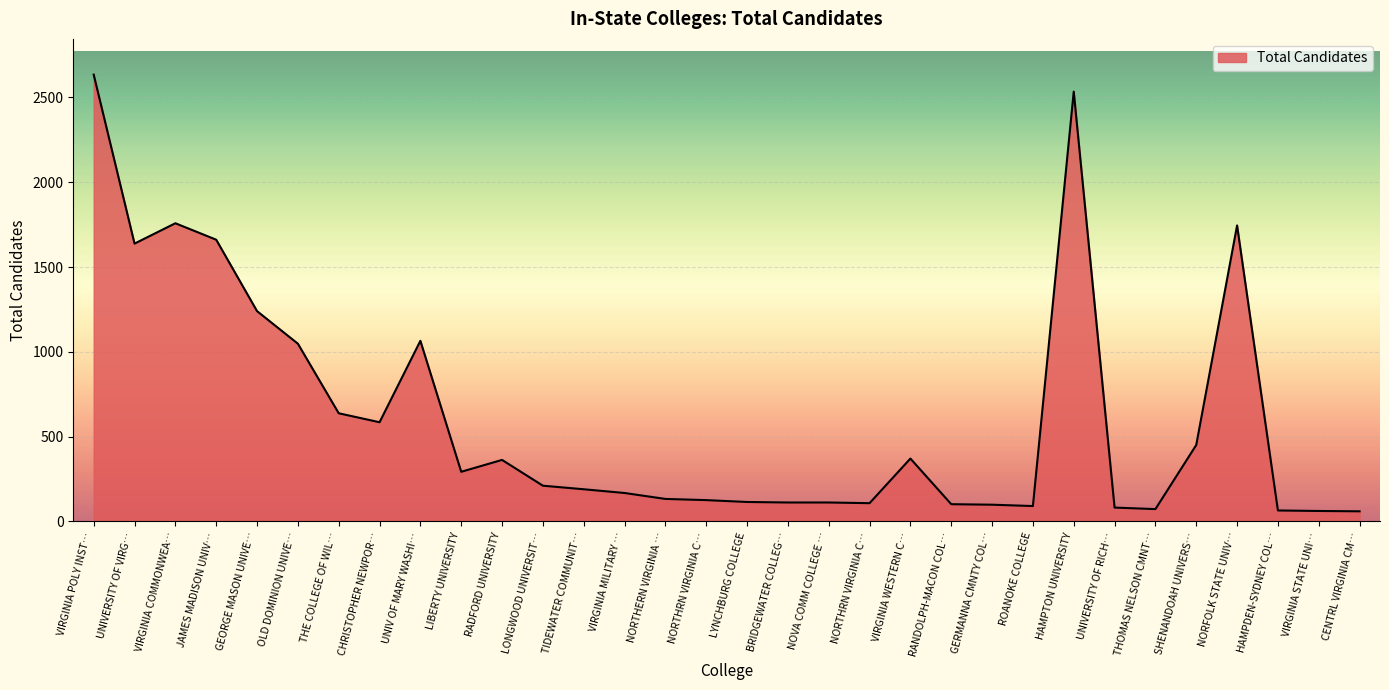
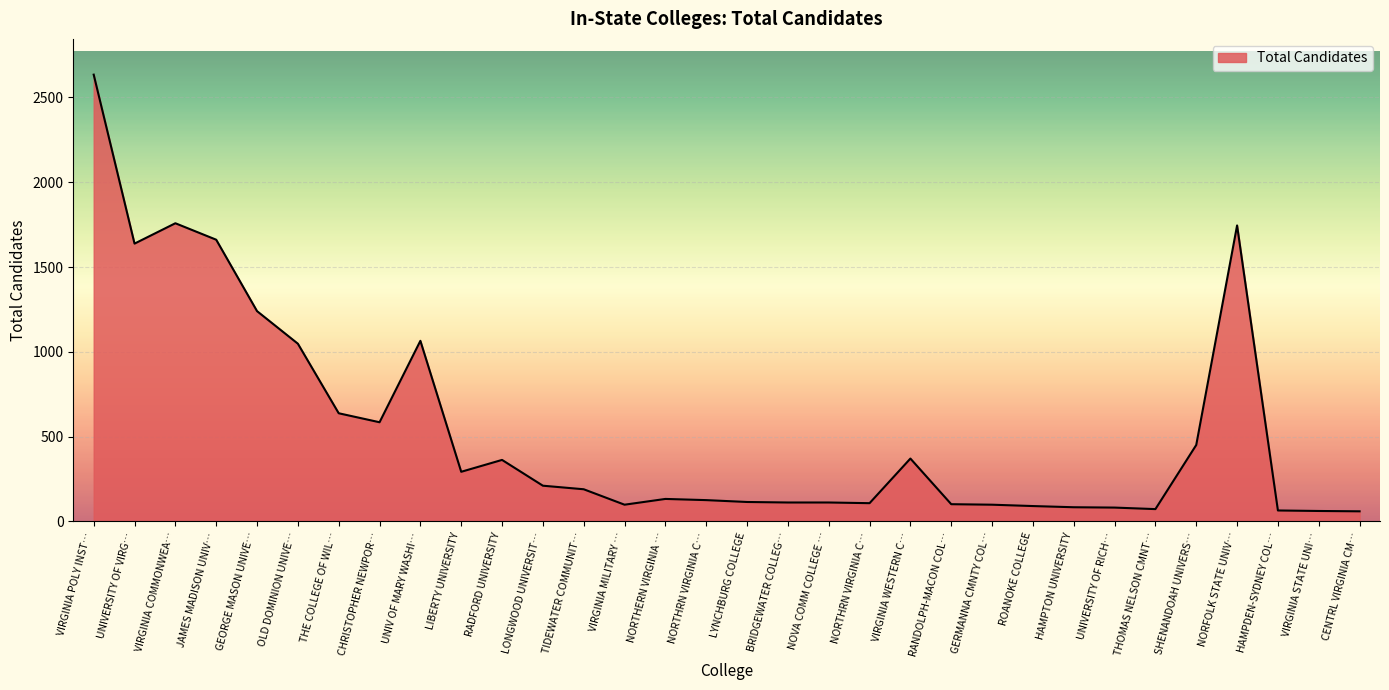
VIRGINIA MILITARY …: 170 -> 100
HAMPTON UNIVERSITY: 2530 -> 80
